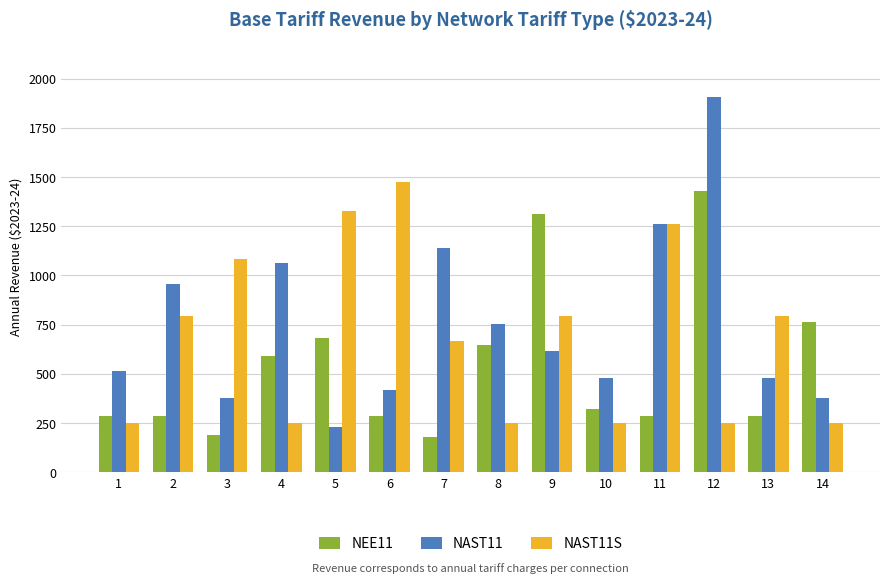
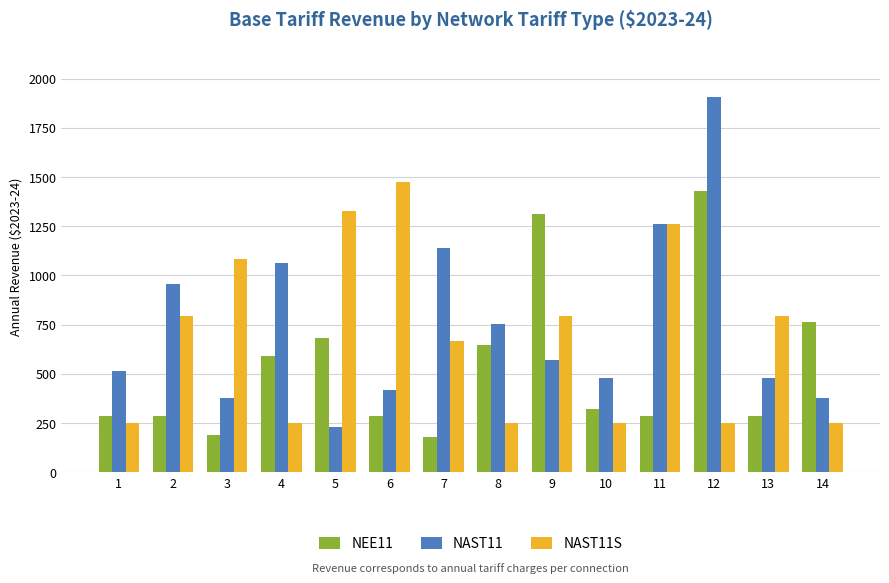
NAST11, 9: 620 -> 570
